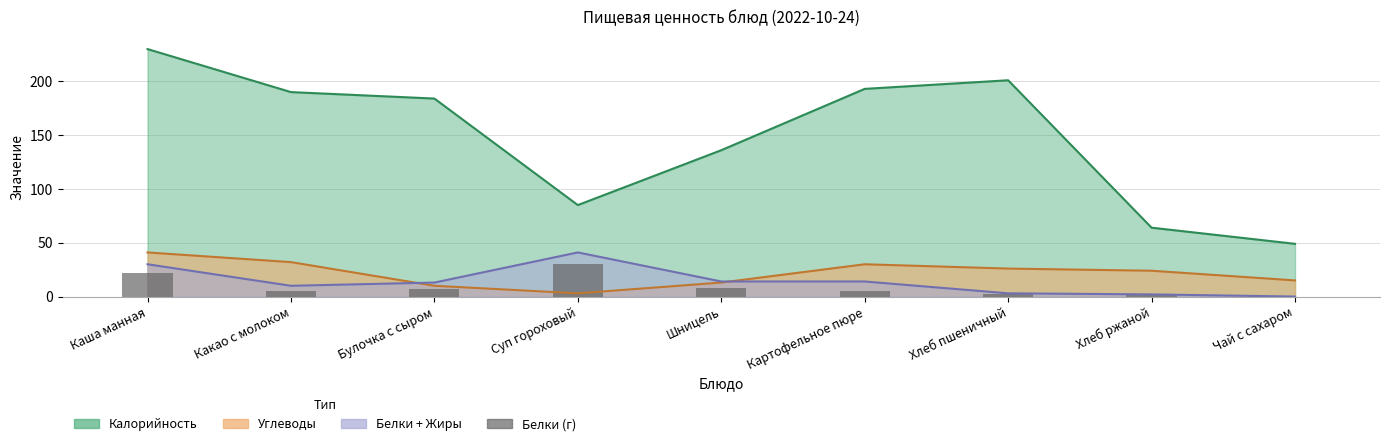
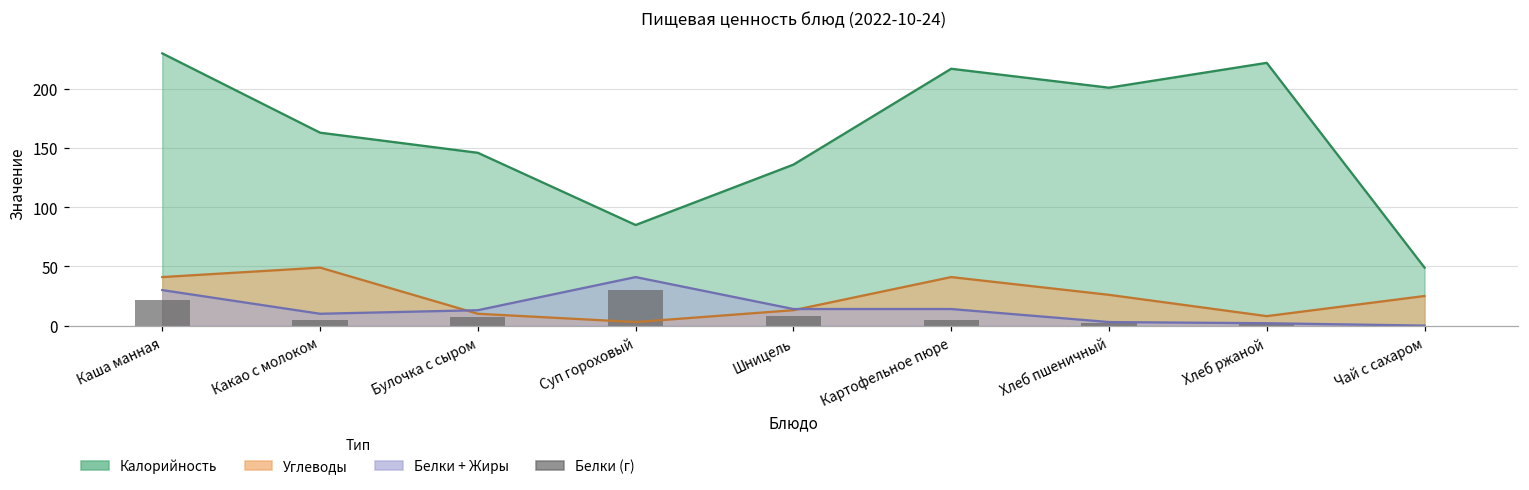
Калорийность, Какао с молоком: 190 -> 163
Углеводы, Какао с молоком: 32 -> 49
Калорийность, Булочка с сыром: 184 -> 146
Калорийность, Картофельное пюре: 193 -> 217
Углеводы, Картофельное пюре: 30 -> 41
Калорийность, Хлеб ржаной: 64 -> 222
Углеводы, Хлеб ржаной: 24 -> 8
Углеводы, Чай с сахаром: 15 -> 25
